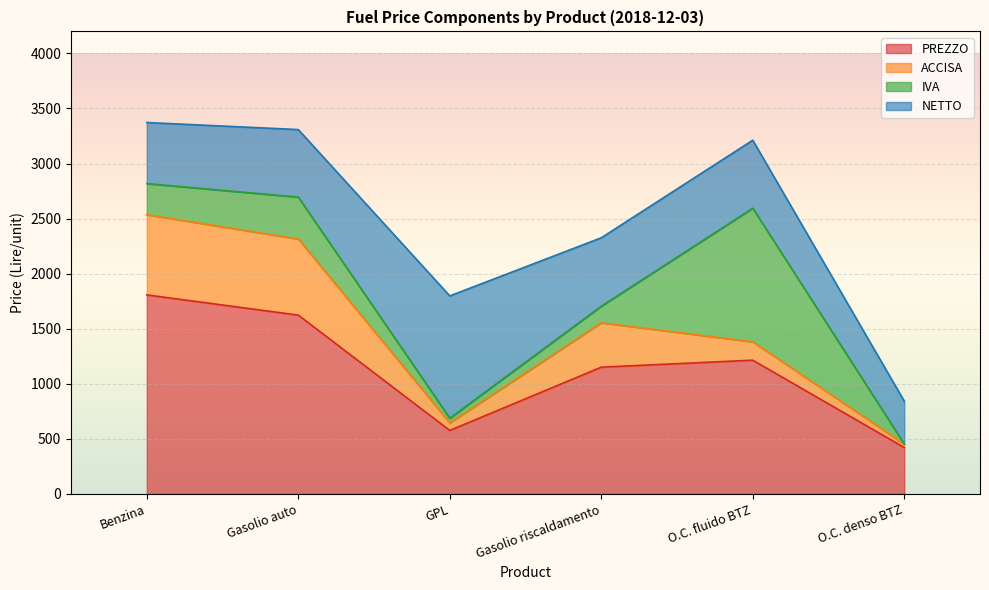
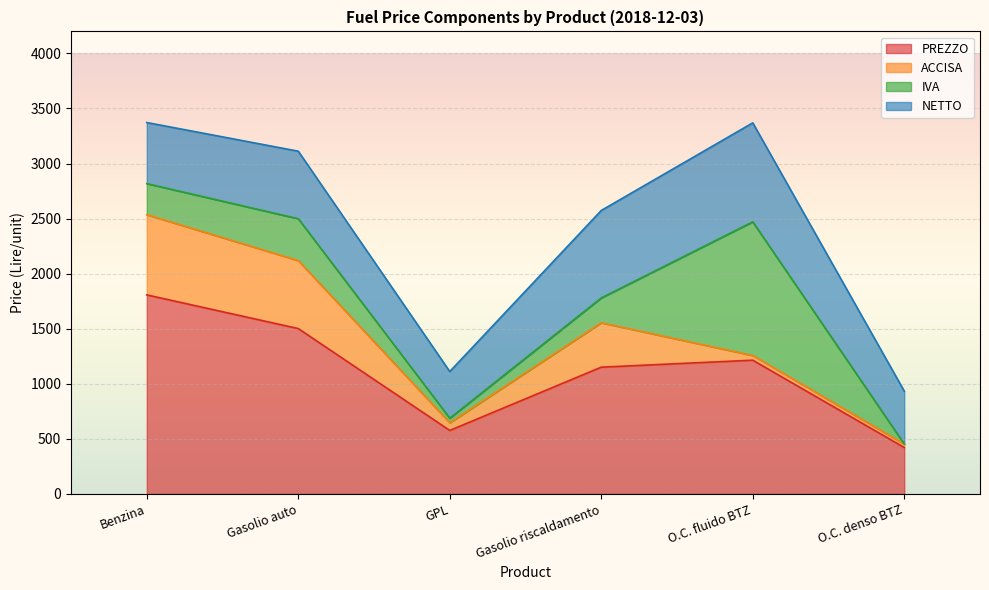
PREZZO, Gasolio auto: 1620 -> 1500
ACCISA, Gasolio auto: 690 -> 620
NETTO, GPL: 1110 -> 420
IVA, Gasolio riscaldamento: 150 -> 230
NETTO, Gasolio riscaldamento: 620 -> 790
ACCISA, O.C. fluido BTZ: 170 -> 40
NETTO, O.C. fluido BTZ: 620 -> 900
NETTO, O.C. denso BTZ: 390 -> 480
